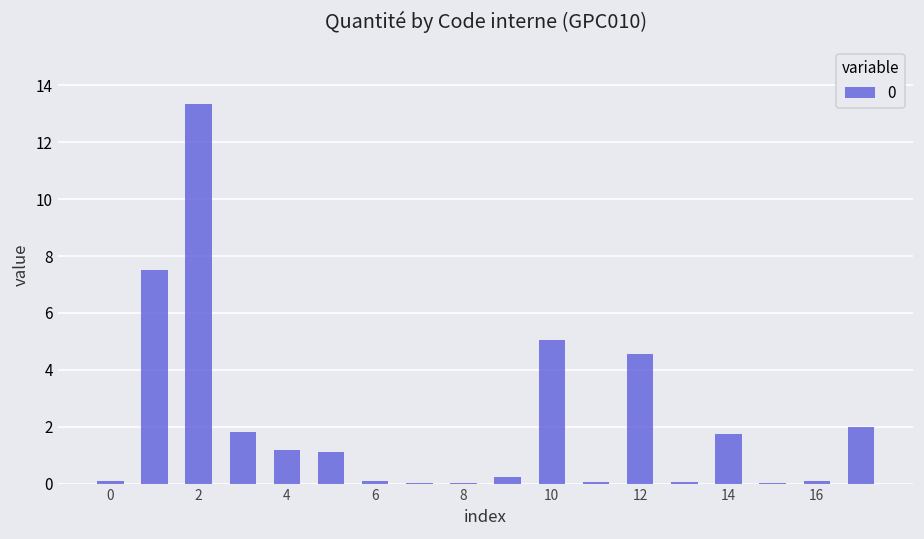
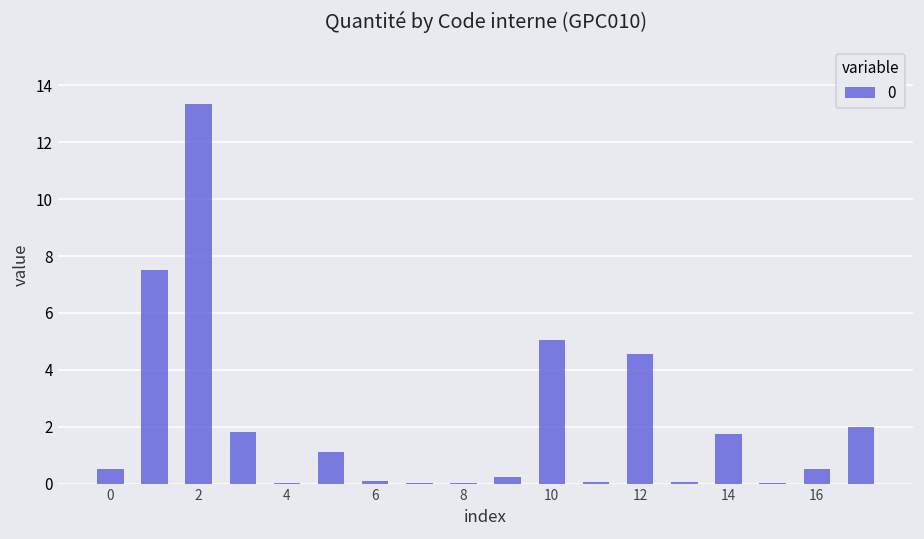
0: 0.1 -> 0.5
4: 1.2 -> 0.0
16: 0.1 -> 0.5
